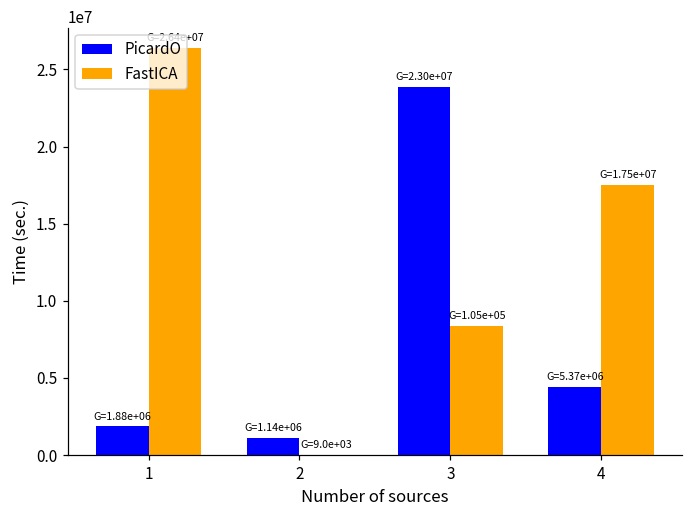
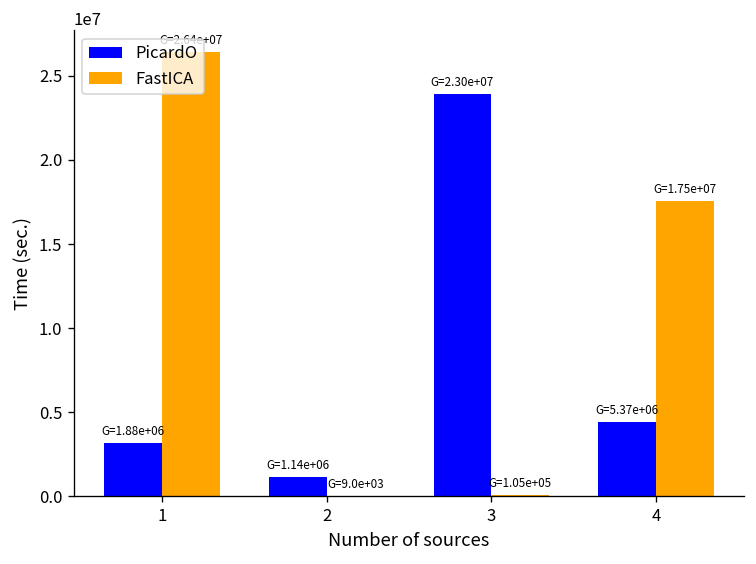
PicardO, 1: 1900000 -> 3200000
FastICA, 3: 8400000 -> 100000
